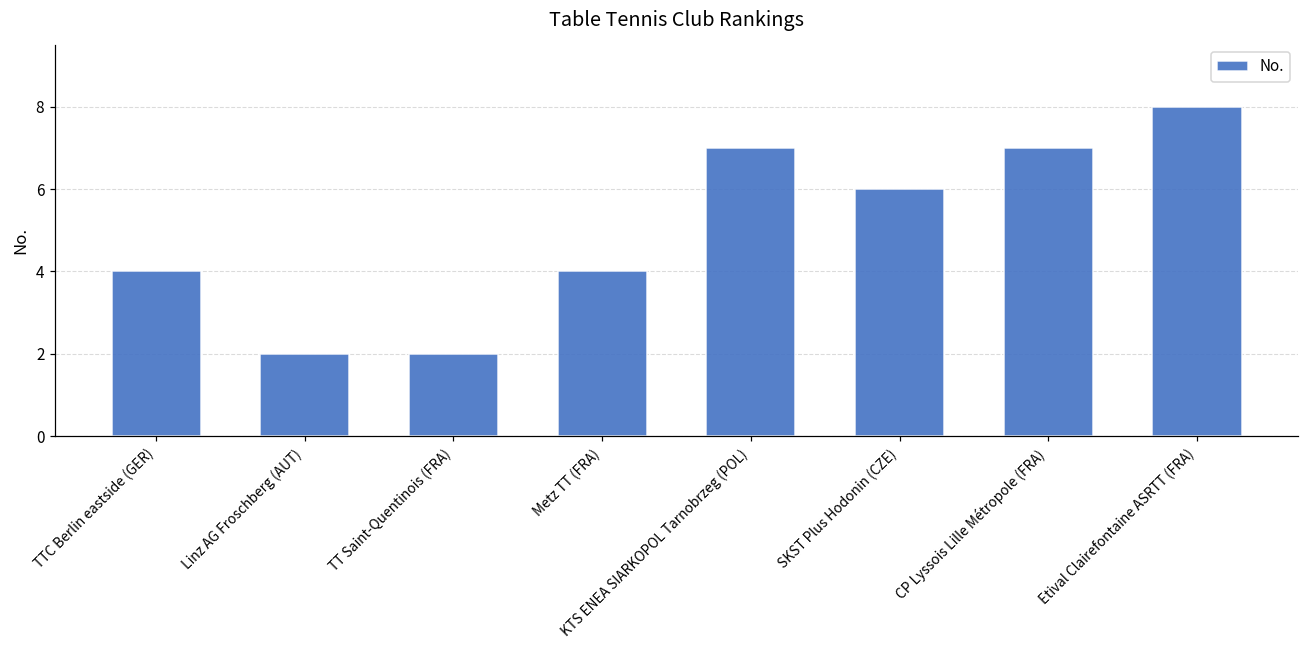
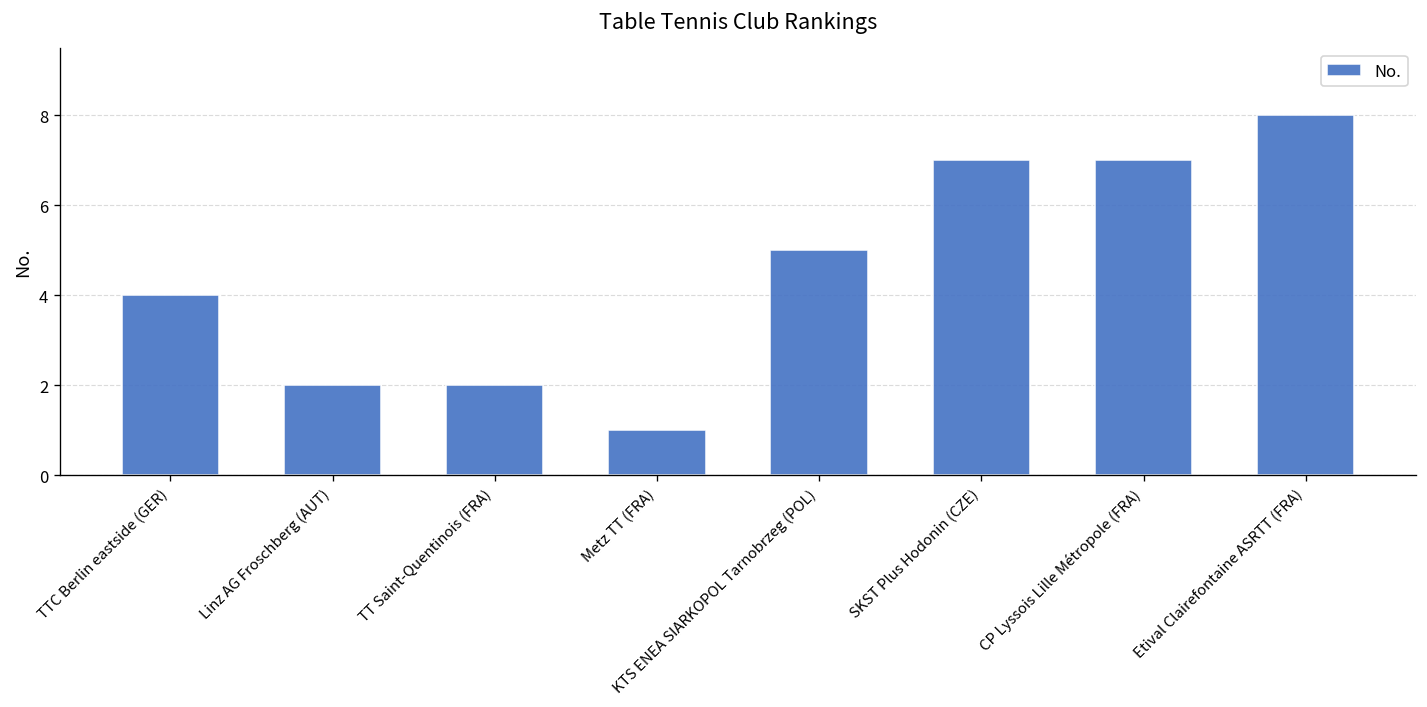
Metz TT (FRA): 4 -> 1
KTS ENEA SIARKOPOL Tarnobrzeg (POL): 7 -> 5
SKST Plus Hodonin (CZE): 6 -> 7
